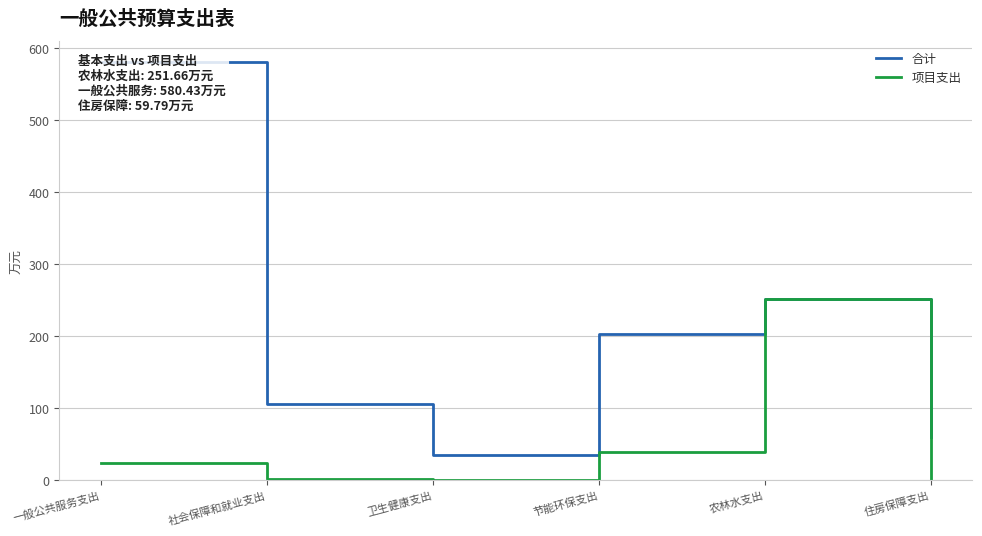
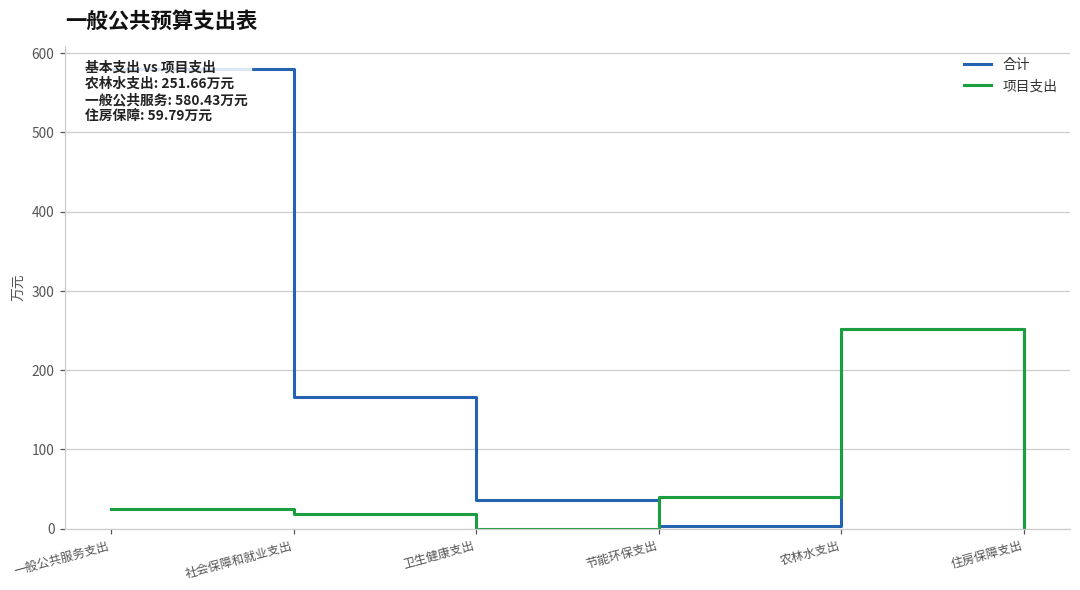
合计, 社会保障和就业支出: 110 -> 170
项目支出, 社会保障和就业支出: 0 -> 20
合计, 节能环保支出: 200 -> 0
